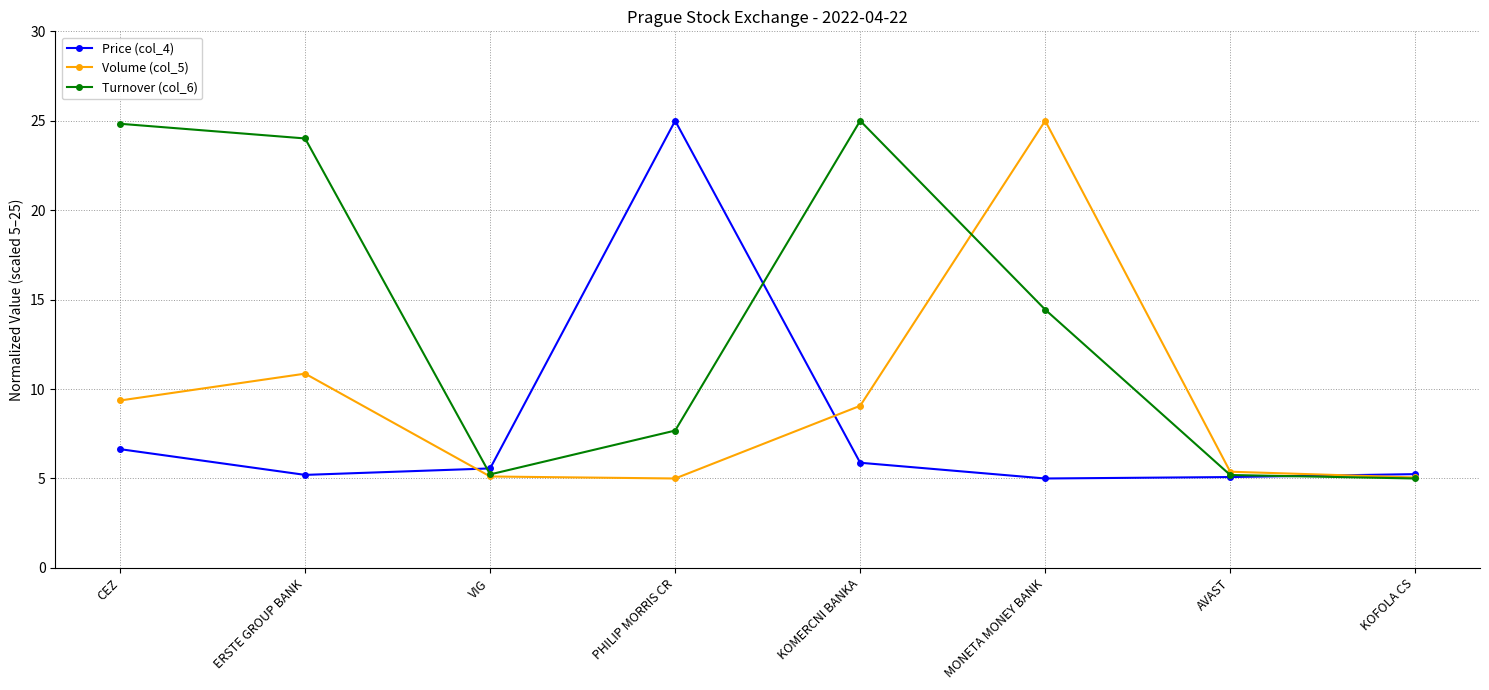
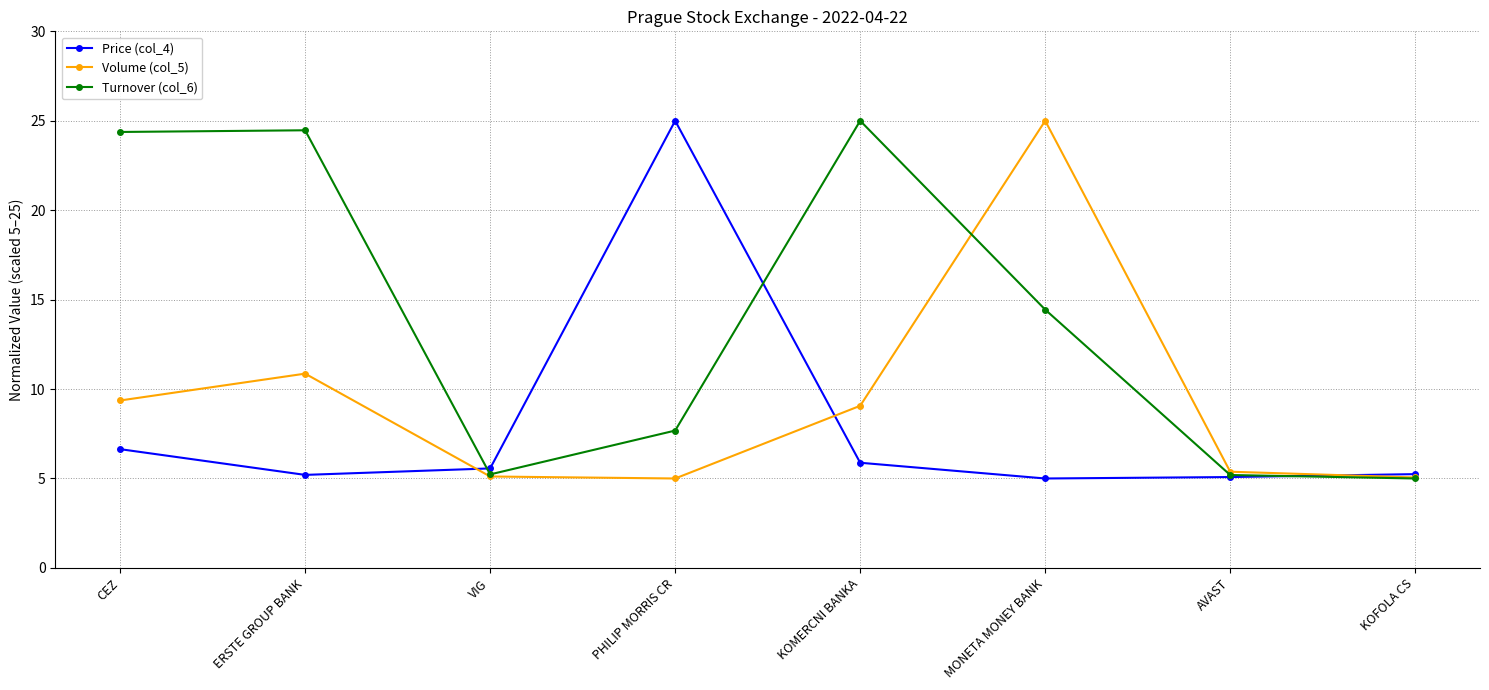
Turnover (col_6), CEZ: 24.8 -> 24.4
Turnover (col_6), ERSTE GROUP BANK: 24.0 -> 24.5
